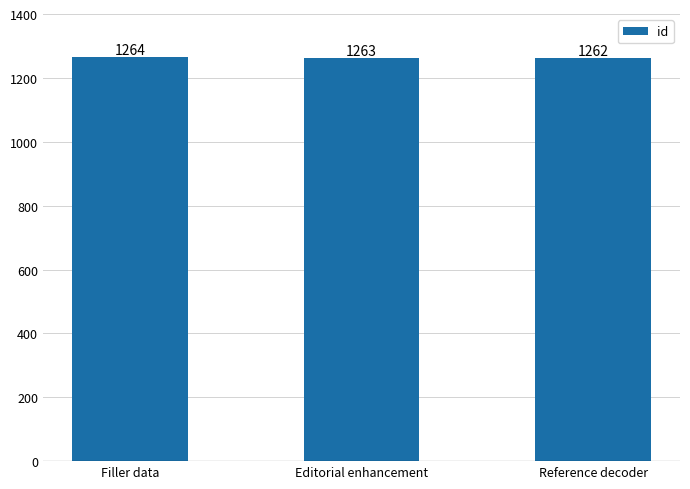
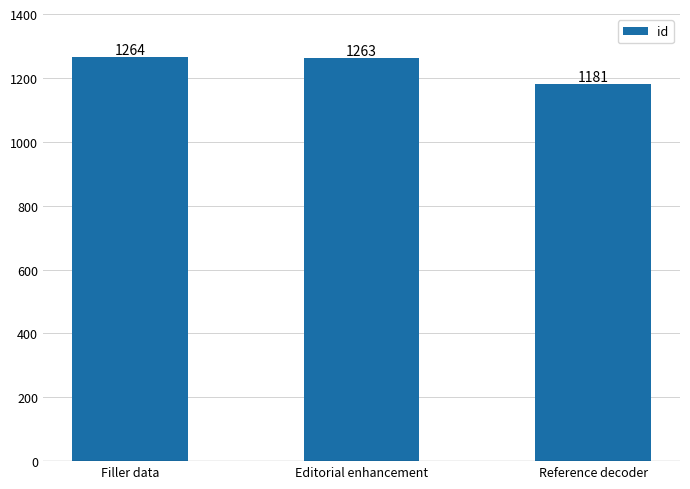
Reference decoder: 1262 -> 1181
